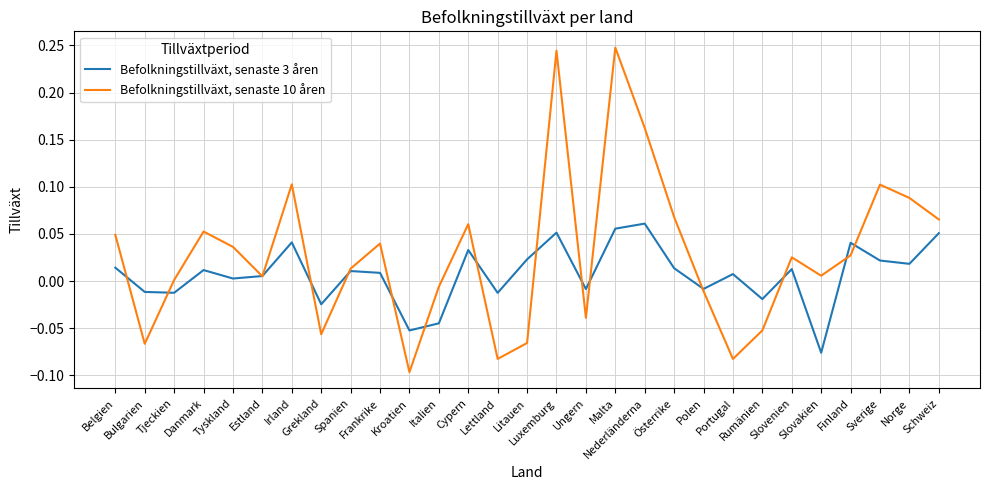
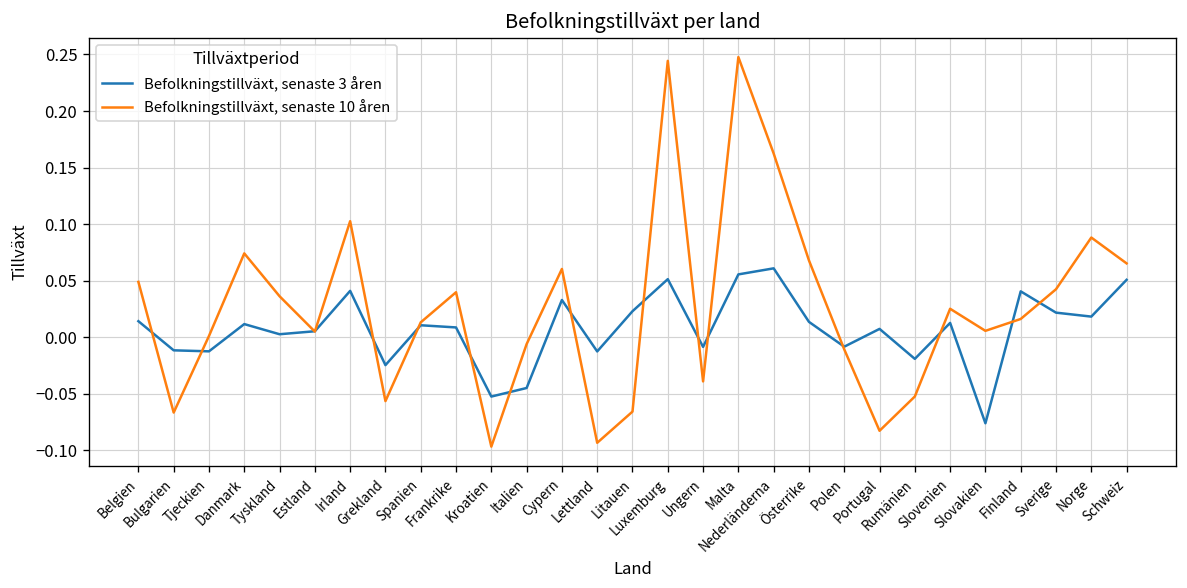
Befolkningstillväxt, senaste 10 åren, Danmark: 0.05 -> 0.07
Befolkningstillväxt, senaste 10 åren, Lettland: -0.08 -> -0.09
Befolkningstillväxt, senaste 10 åren, Finland: 0.03 -> 0.02
Befolkningstillväxt, senaste 10 åren, Sverige: 0.10 -> 0.04
